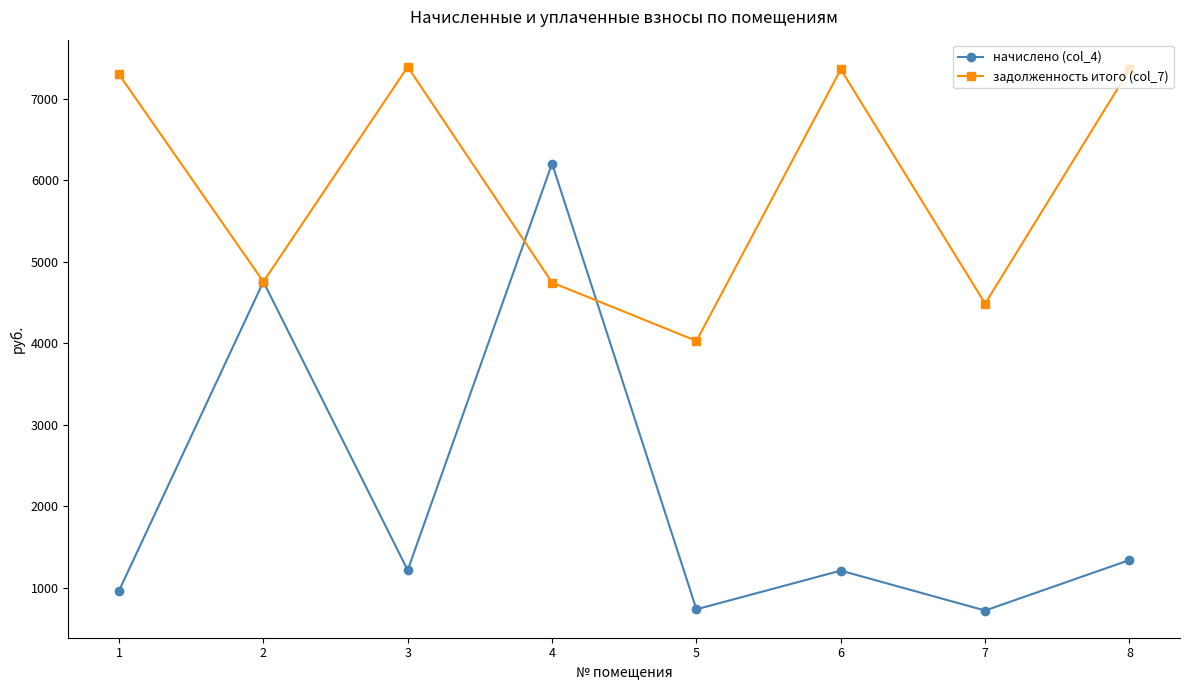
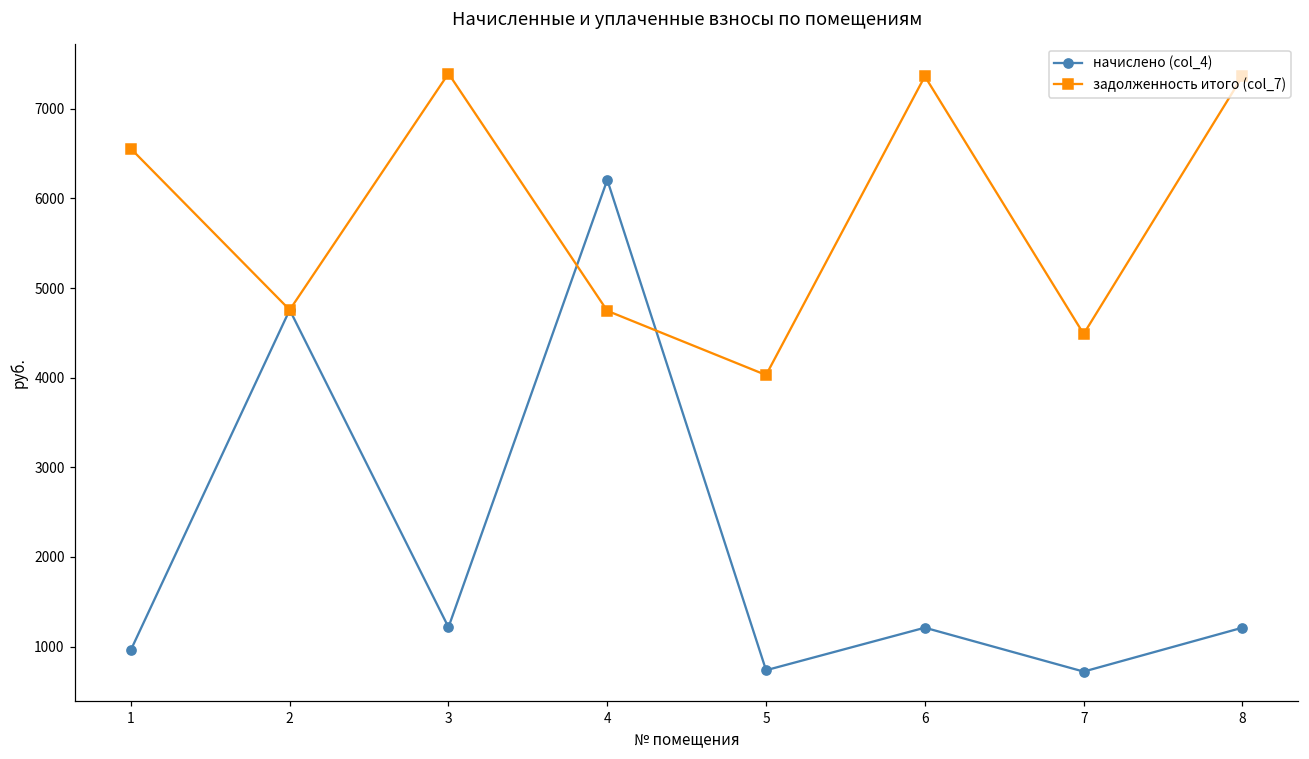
задолженность итого (col_7), 1: 7300 -> 6600
начислено (col_4), 8: 1300 -> 1200
